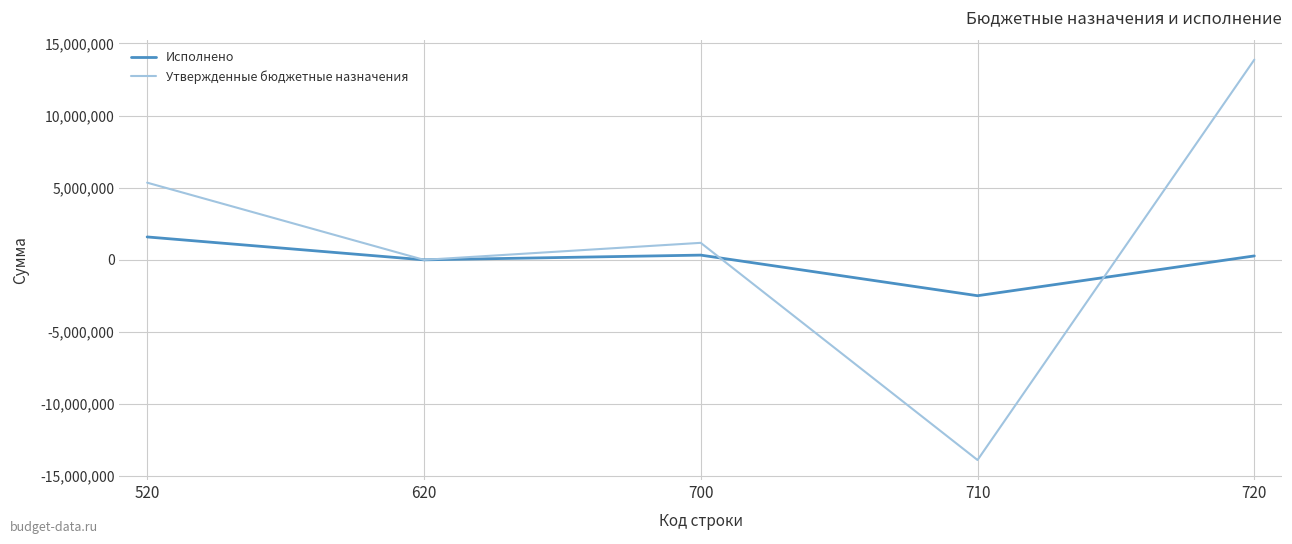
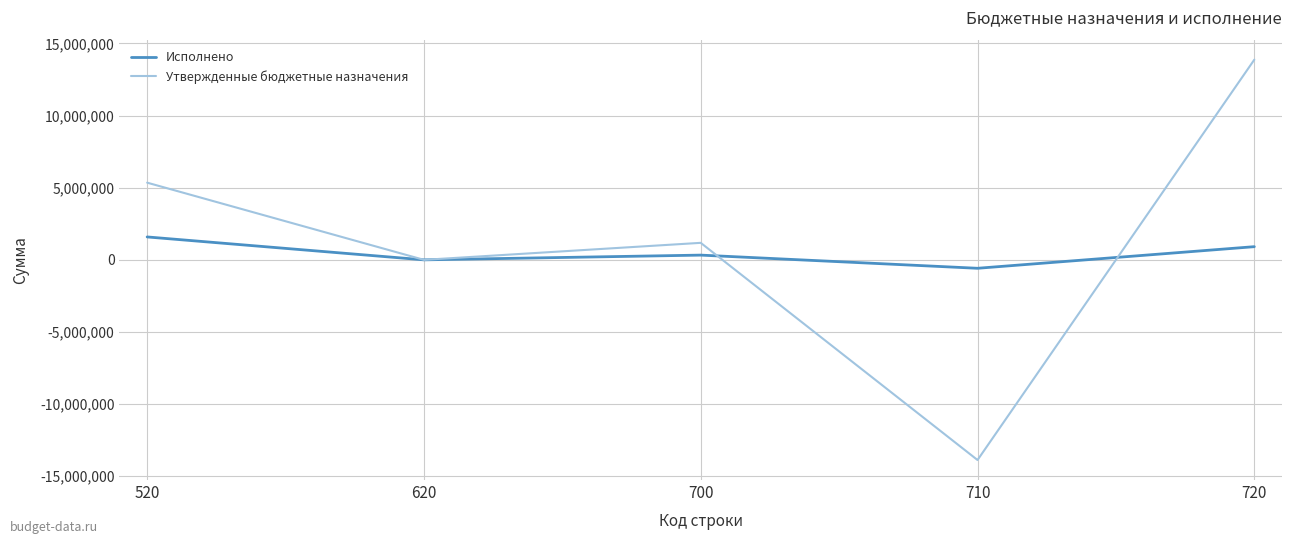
Исполнено, 710: -2,500,000 -> -600,000
Исполнено, 720: 300,000 -> 900,000
